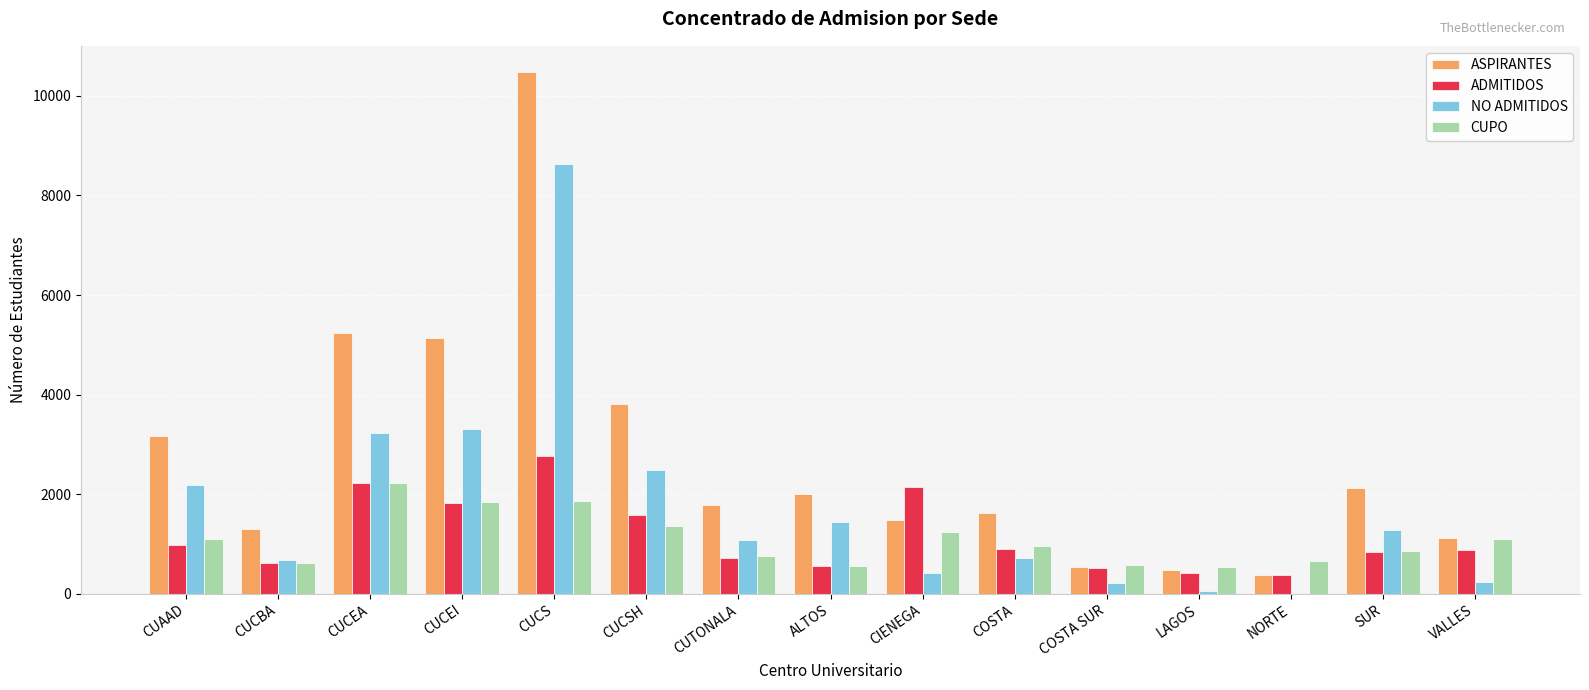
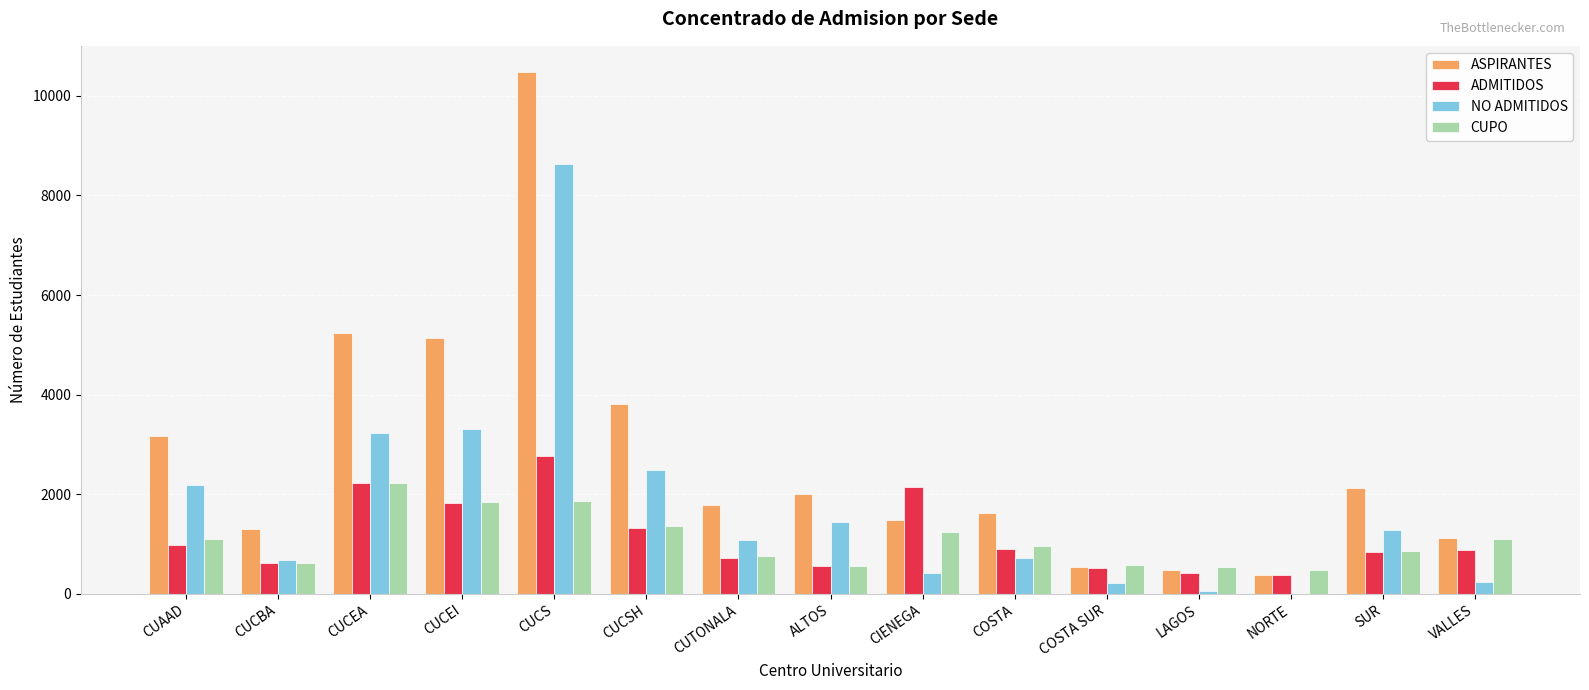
ADMITIDOS, CUCSH: 1600 -> 1300
CUPO, NORTE: 700 -> 500
